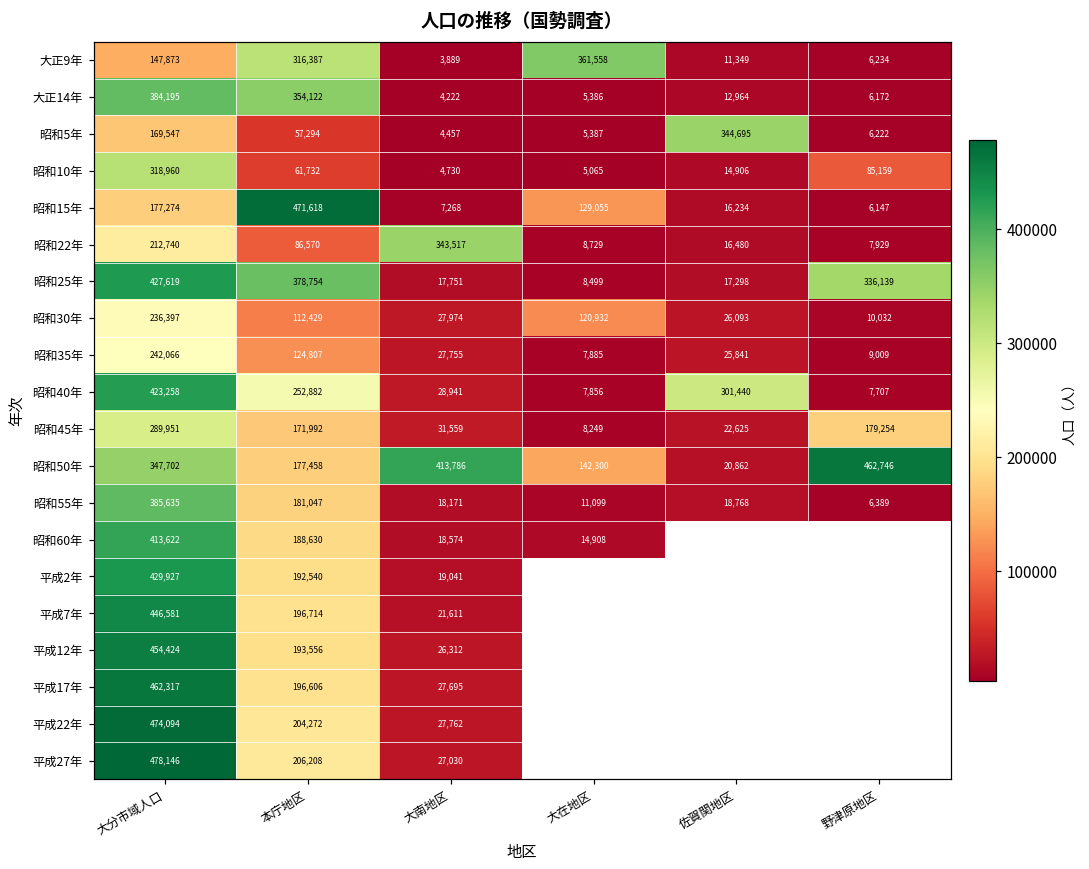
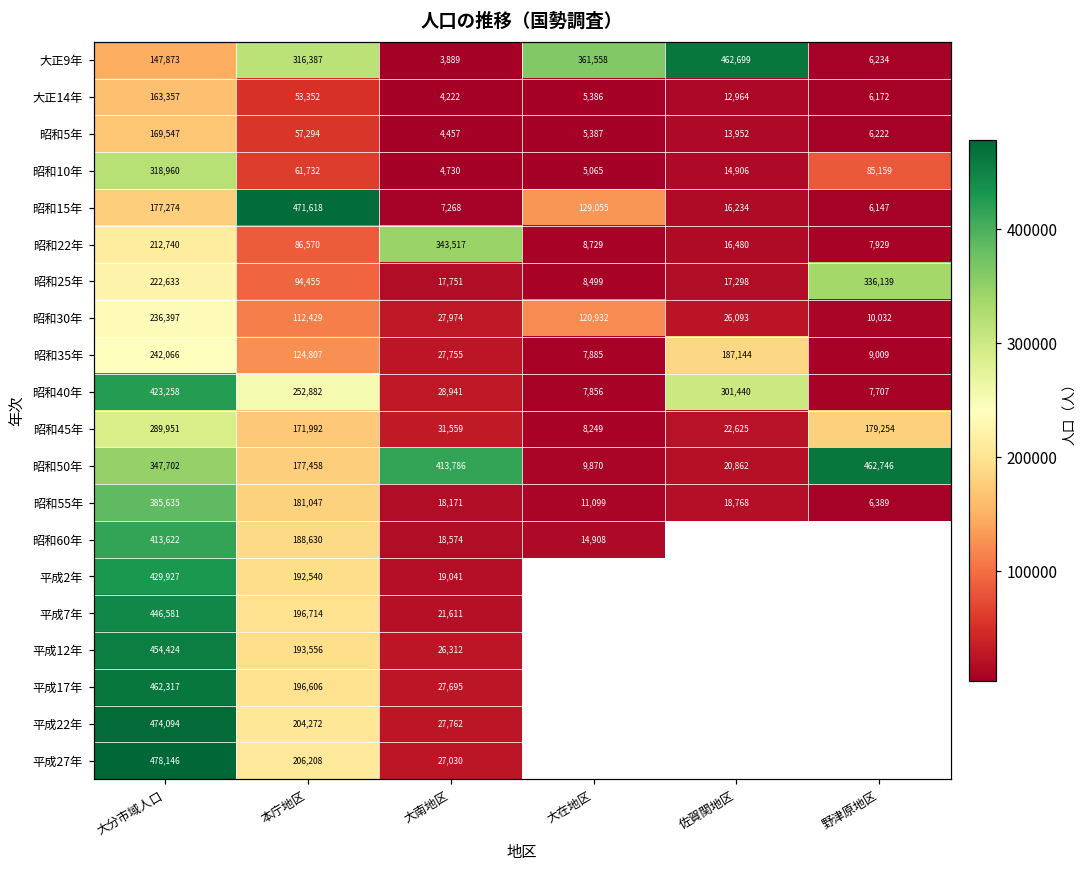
大正9年, 佐賀関地区: 11,349 -> 462,699
大正14年, 大分市域人口: 384,195 -> 163,357
大正14年, 本庁地区: 354,122 -> 53,352
昭和5年, 佐賀関地区: 344,695 -> 13,952
昭和25年, 大分市域人口: 427,619 -> 222,633
昭和25年, 本庁地区: 378,754 -> 94,455
昭和35年, 佐賀関地区: 25,841 -> 187,144
昭和50年, 大在地区: 142,300 -> 9,870
